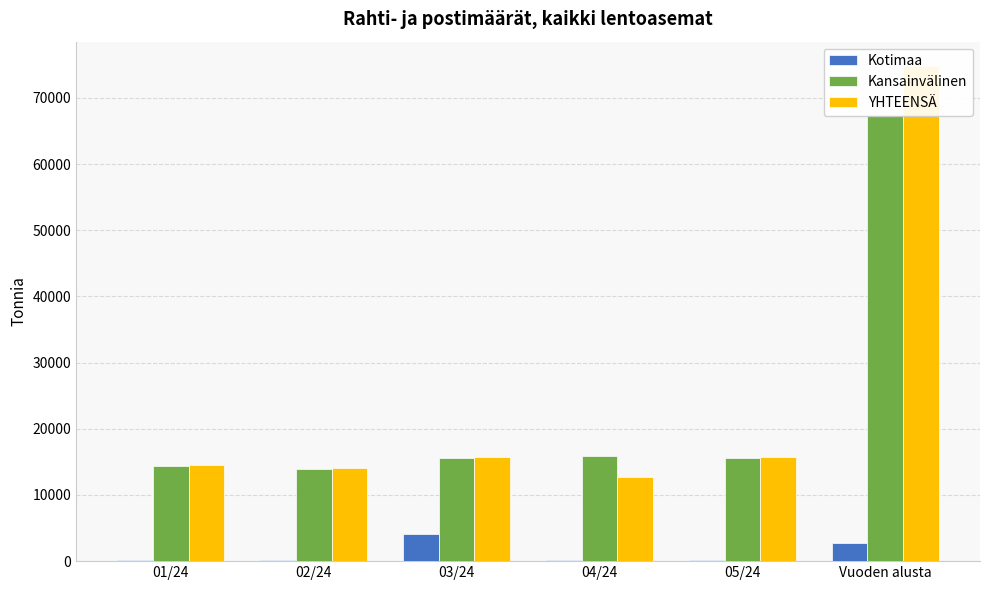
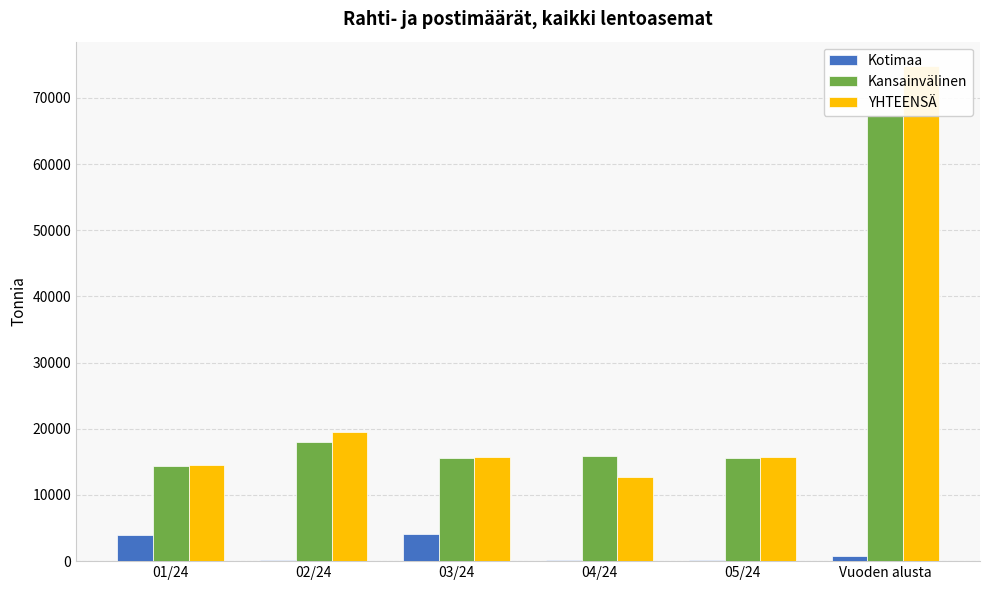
Kotimaa, 01/24: 0 -> 4000
Kansainvälinen, 02/24: 14000 -> 18000
YHTEENSÄ, 02/24: 14000 -> 20000
Kotimaa, Vuoden alusta: 3000 -> 1000
